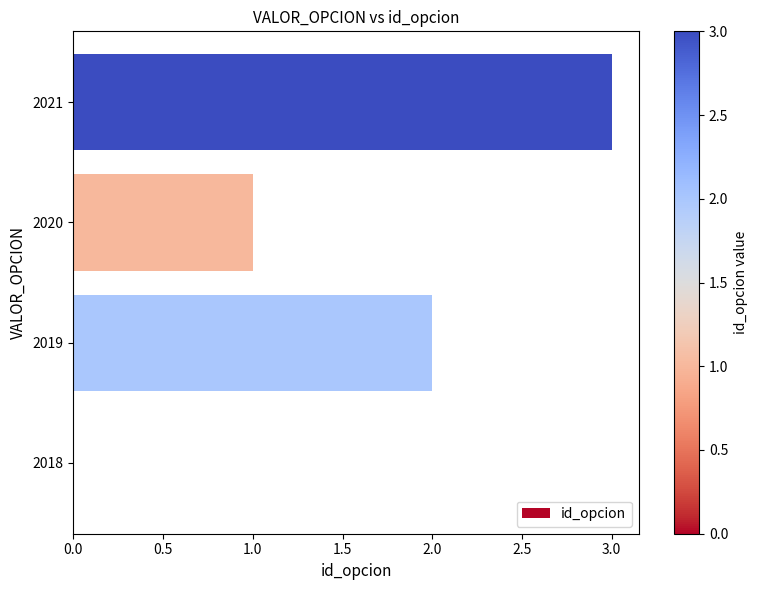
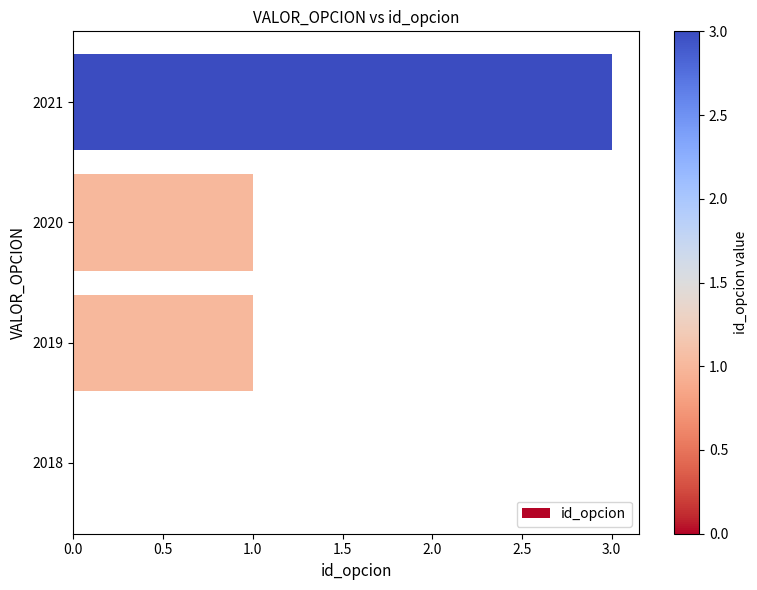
2019: 2 -> 1
